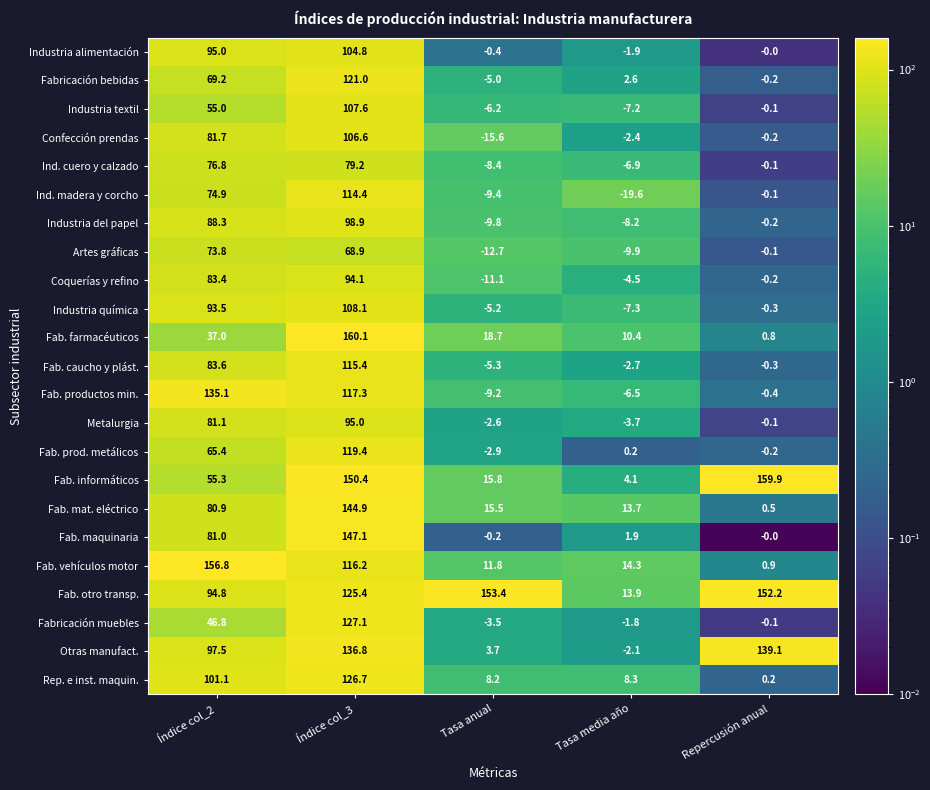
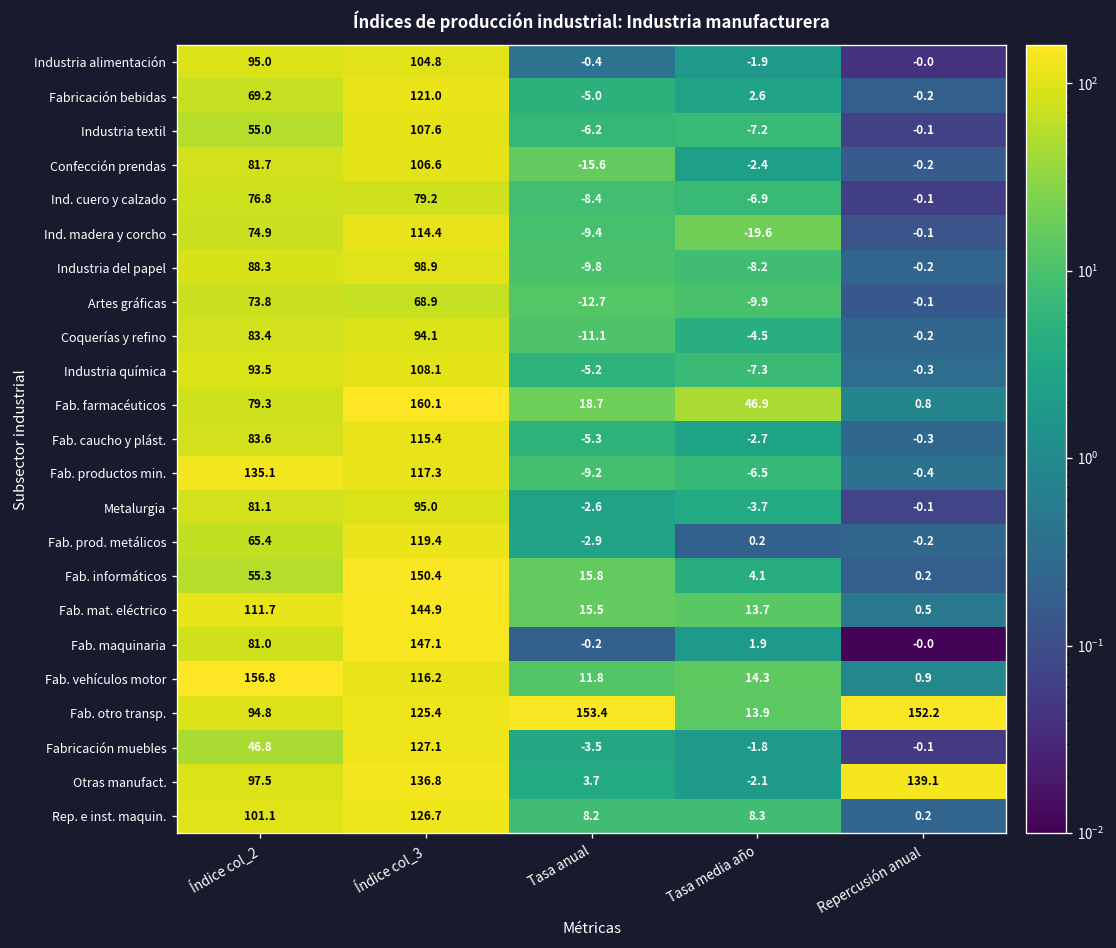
Fab. farmacéuticos, Índice col_2: 37.0 -> 79.3
Fab. farmacéuticos, Tasa media año: 10.4 -> 46.9
Fab. informáticos, Repercusión anual: 159.9 -> 0.2
Fab. mat. eléctrico, Índice col_2: 80.9 -> 111.7
